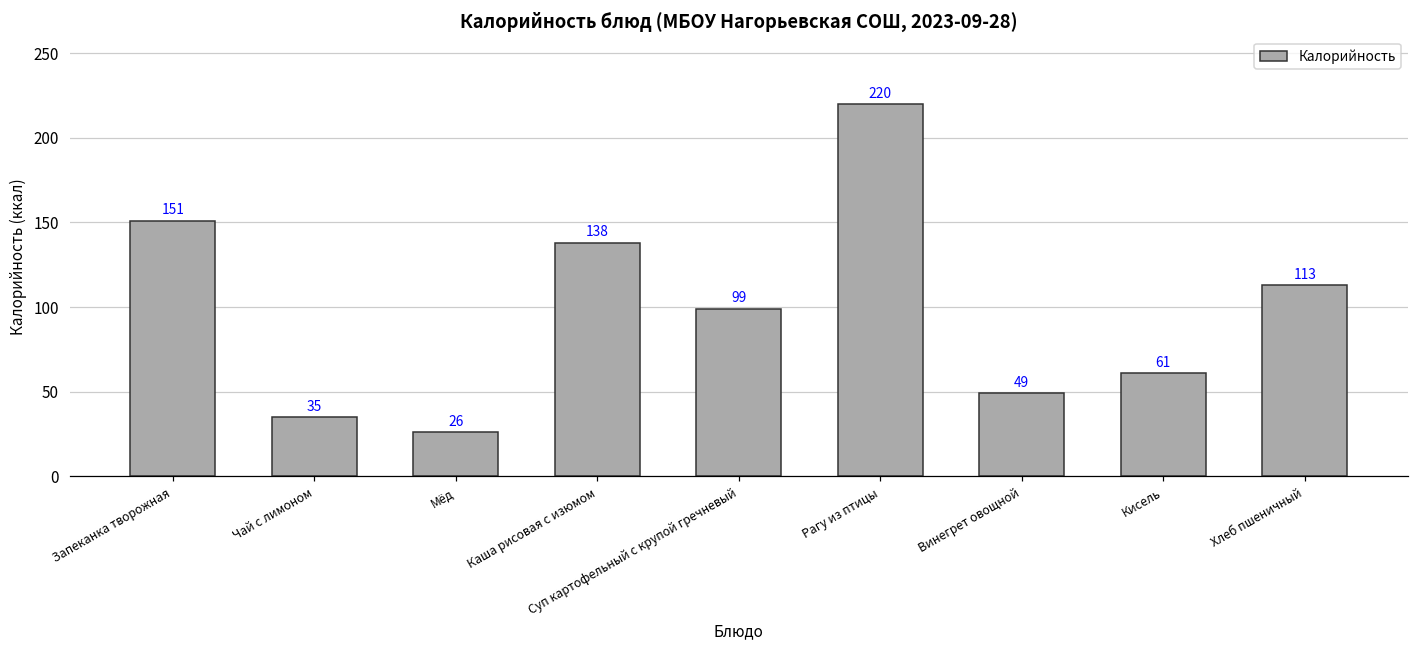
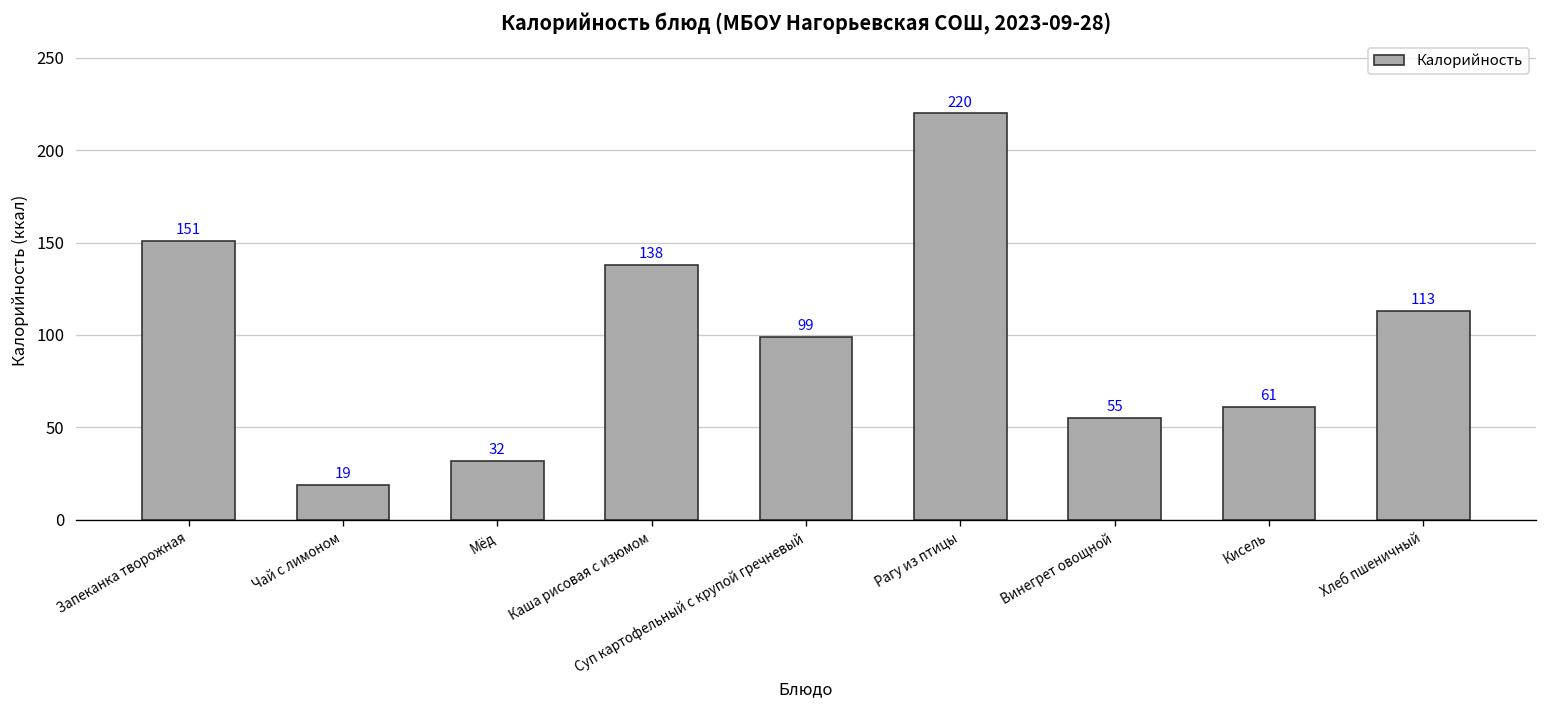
Чай с лимоном: 35 -> 19
Мёд: 26 -> 32
Винегрет овощной: 49 -> 55
